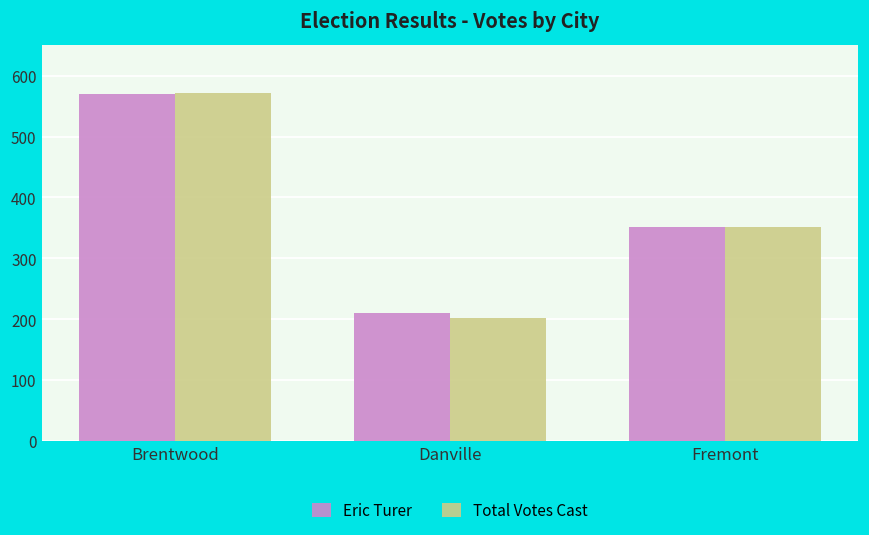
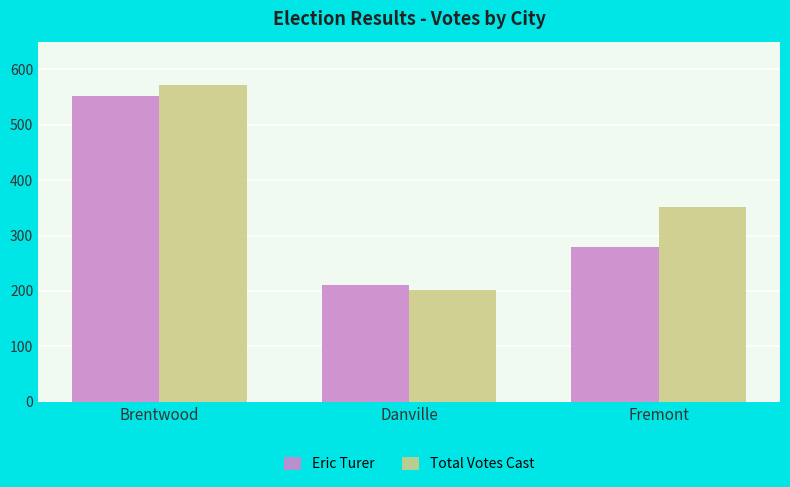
Eric Turer, Brentwood: 570 -> 550
Eric Turer, Fremont: 350 -> 280
